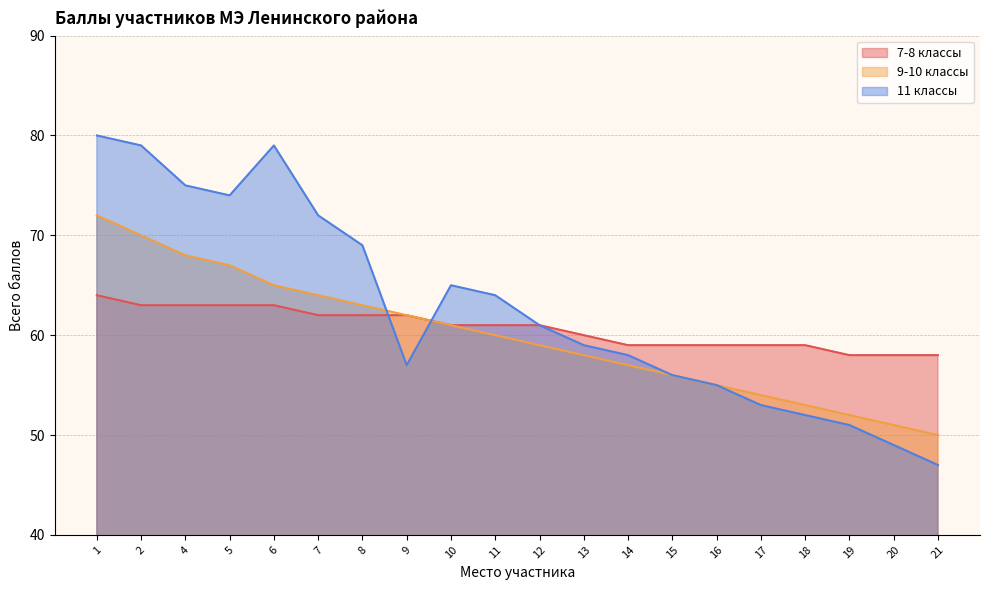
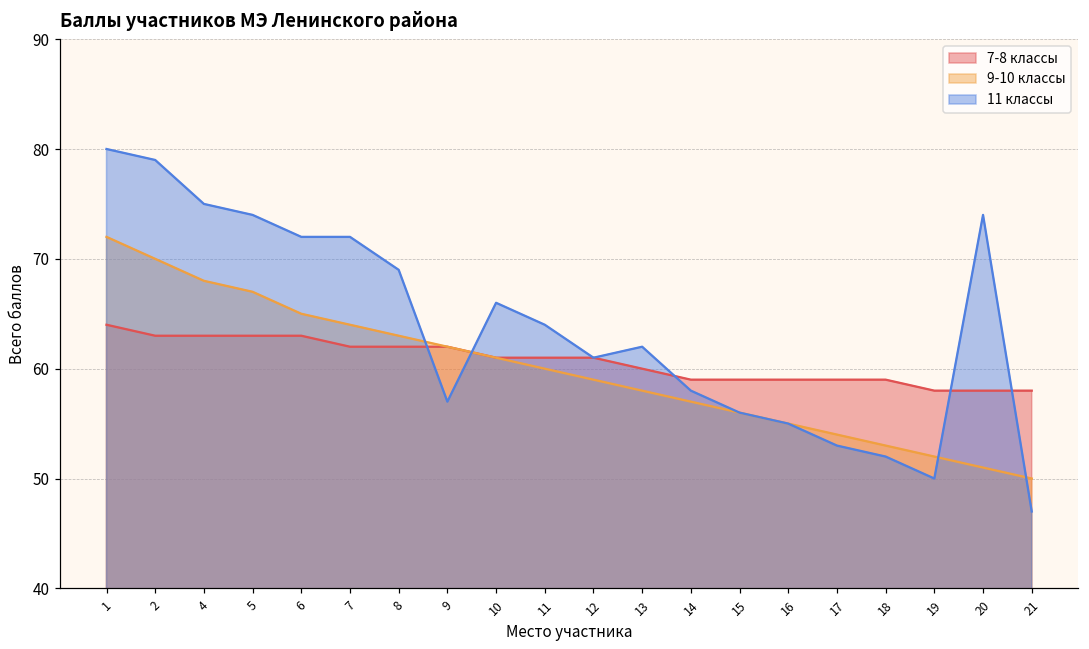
11 классы, 6: 79 -> 72
11 классы, 10: 65 -> 66
11 классы, 13: 59 -> 62
11 классы, 19: 51 -> 50
11 классы, 20: 49 -> 74
